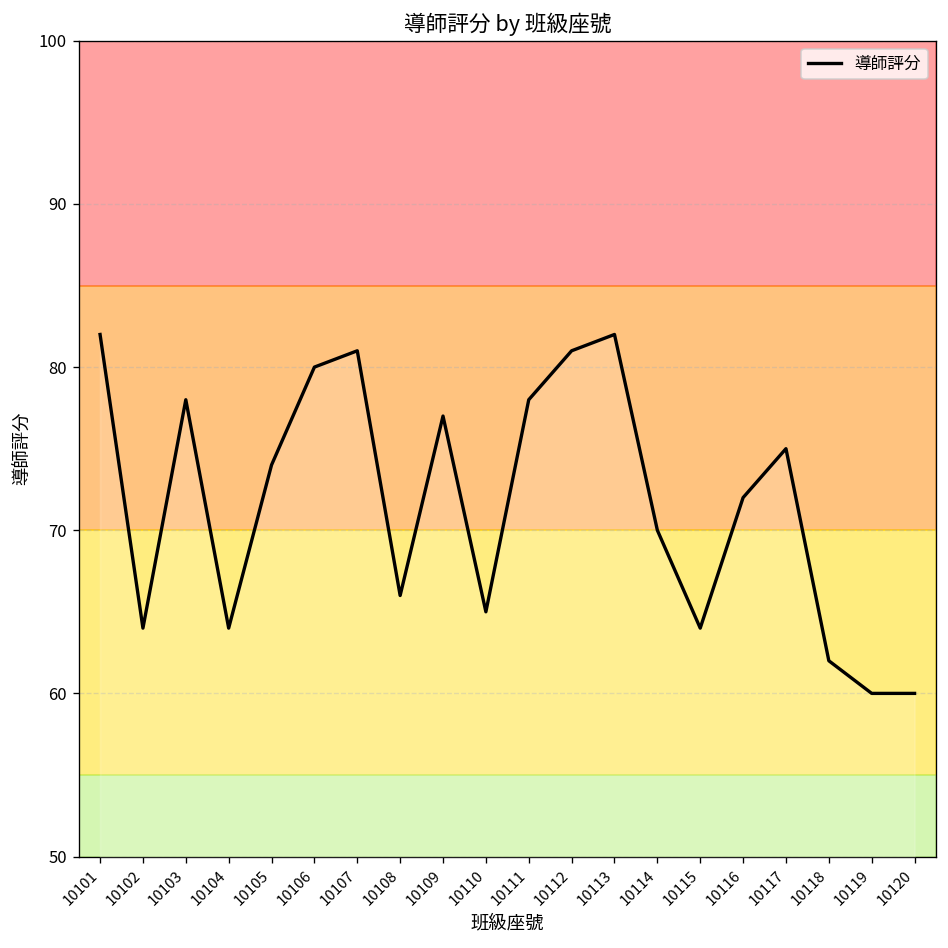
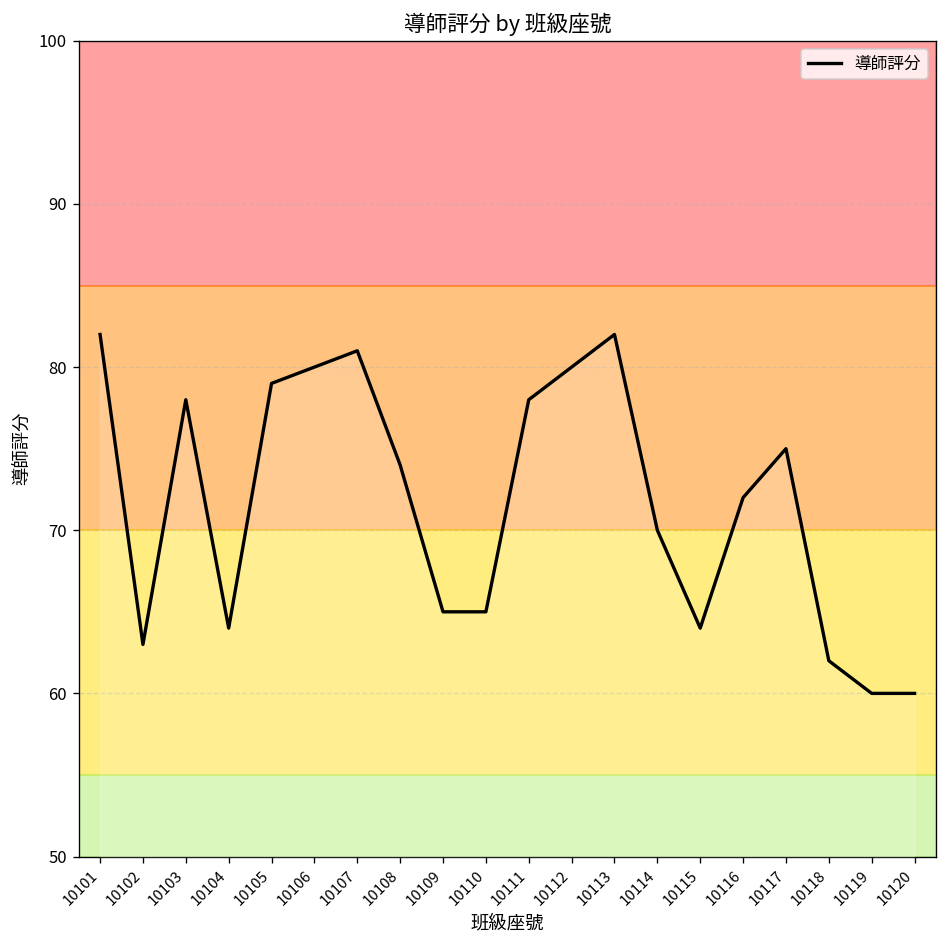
10102: 64 -> 63
10105: 74 -> 79
10108: 66 -> 74
10109: 77 -> 65
10112: 81 -> 80
